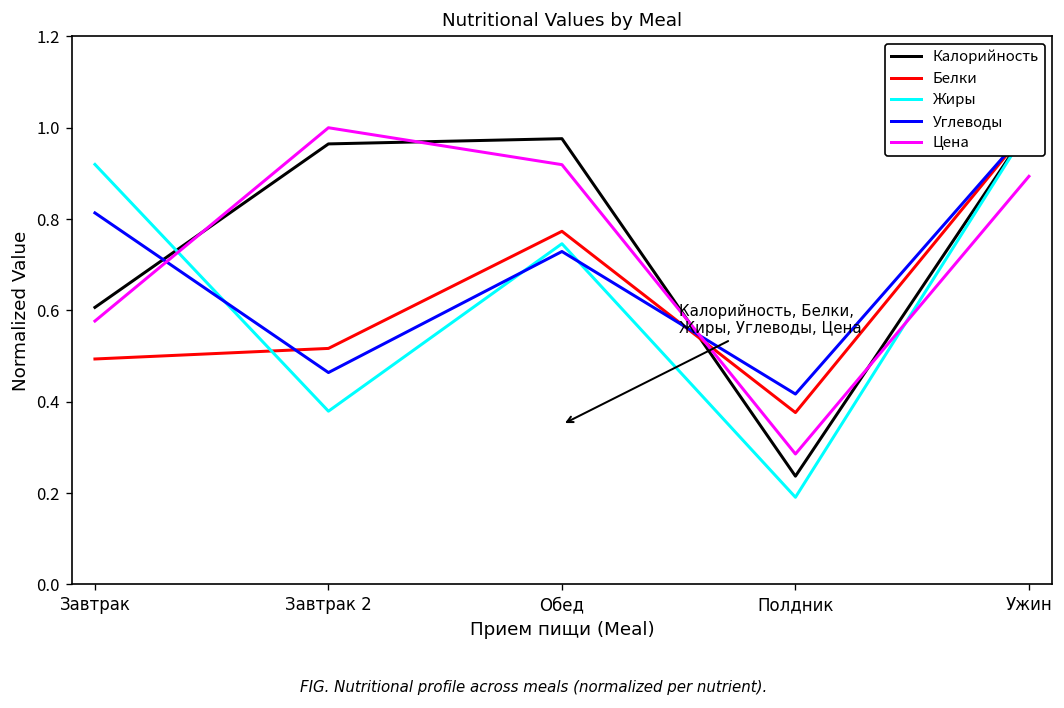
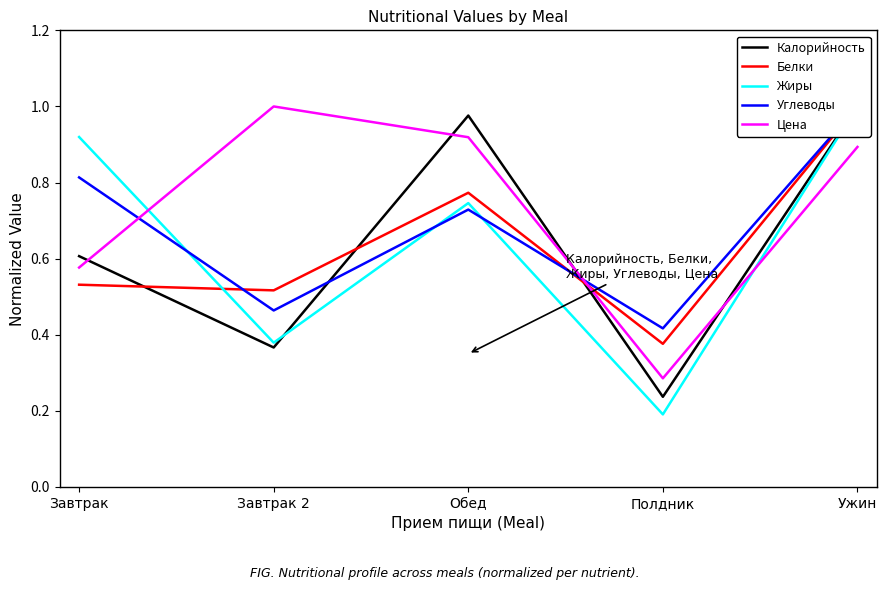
Белки, Завтрак: 0.49 -> 0.53
Калорийность, Завтрак 2: 0.96 -> 0.37
